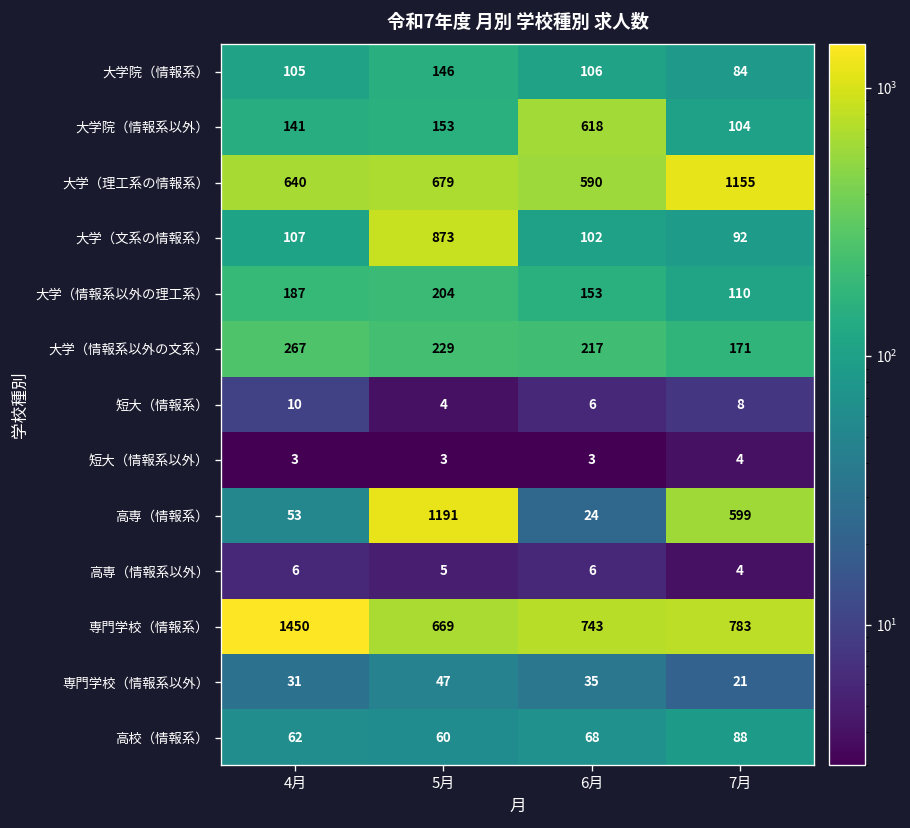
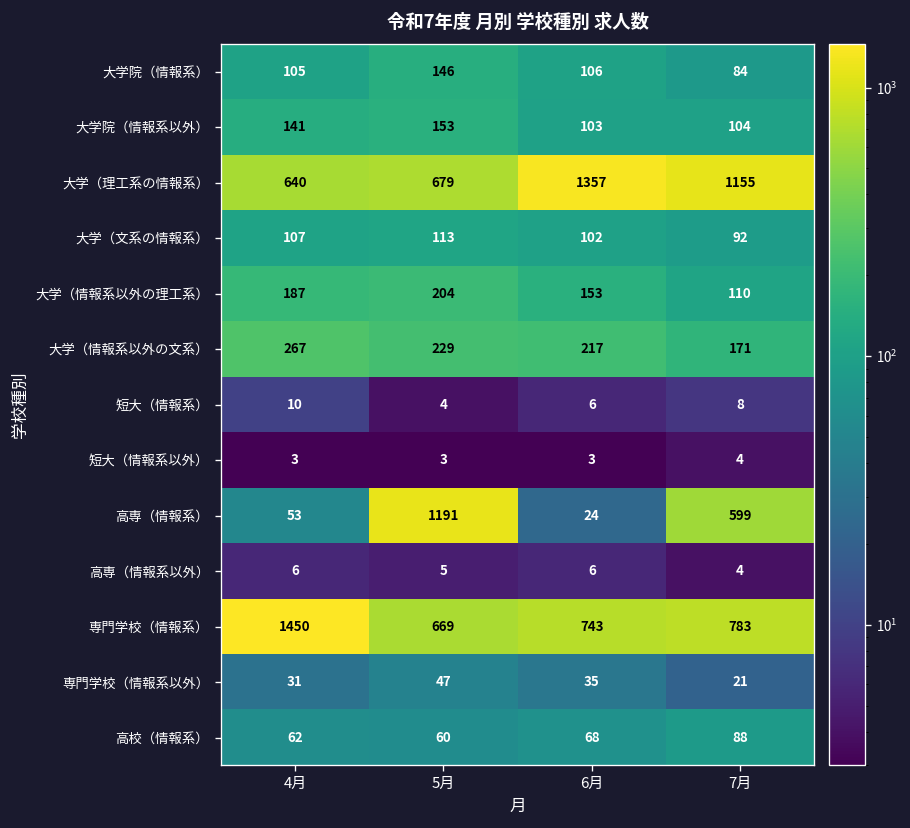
大学院（情報系以外）, 6月: 618 -> 103
大学（理工系の情報系）, 6月: 590 -> 1357
大学（文系の情報系）, 5月: 873 -> 113
